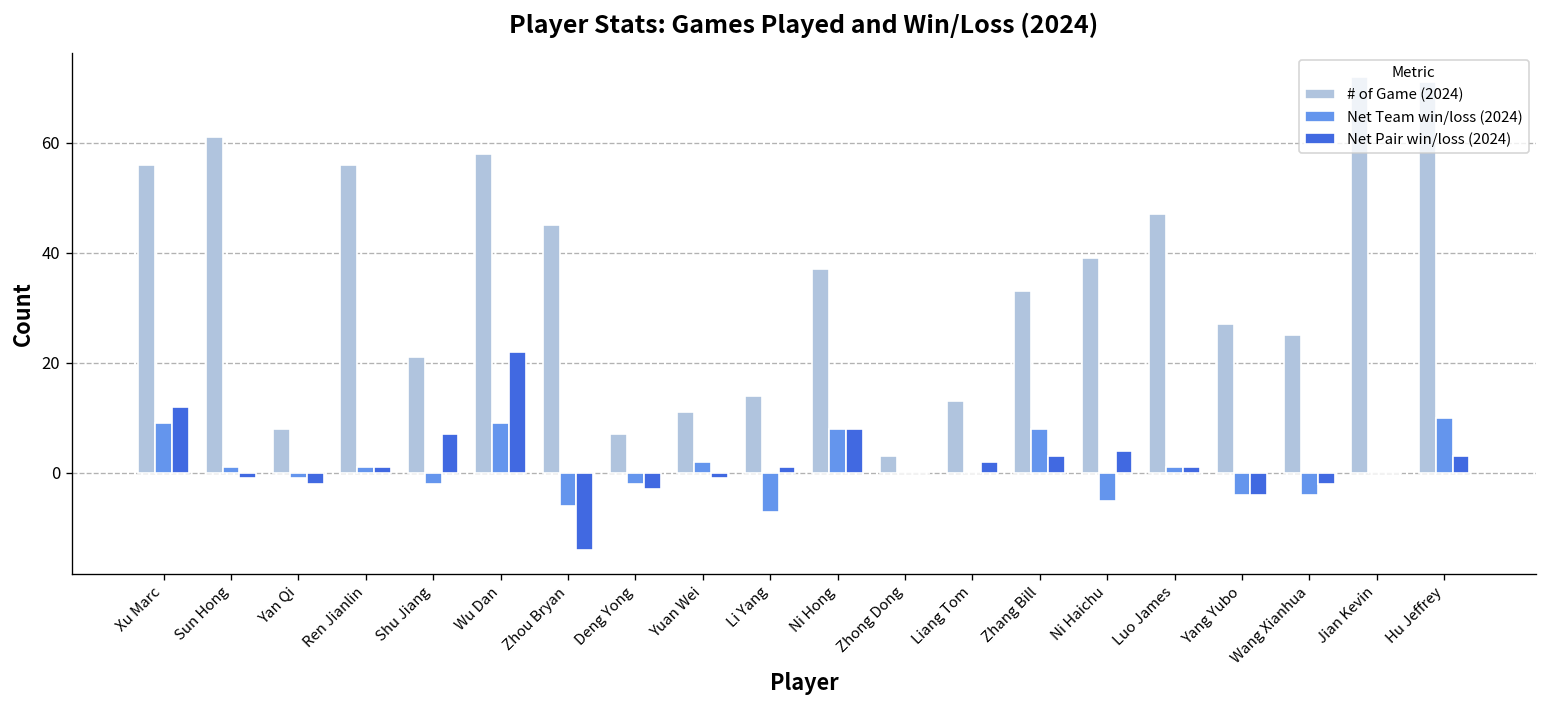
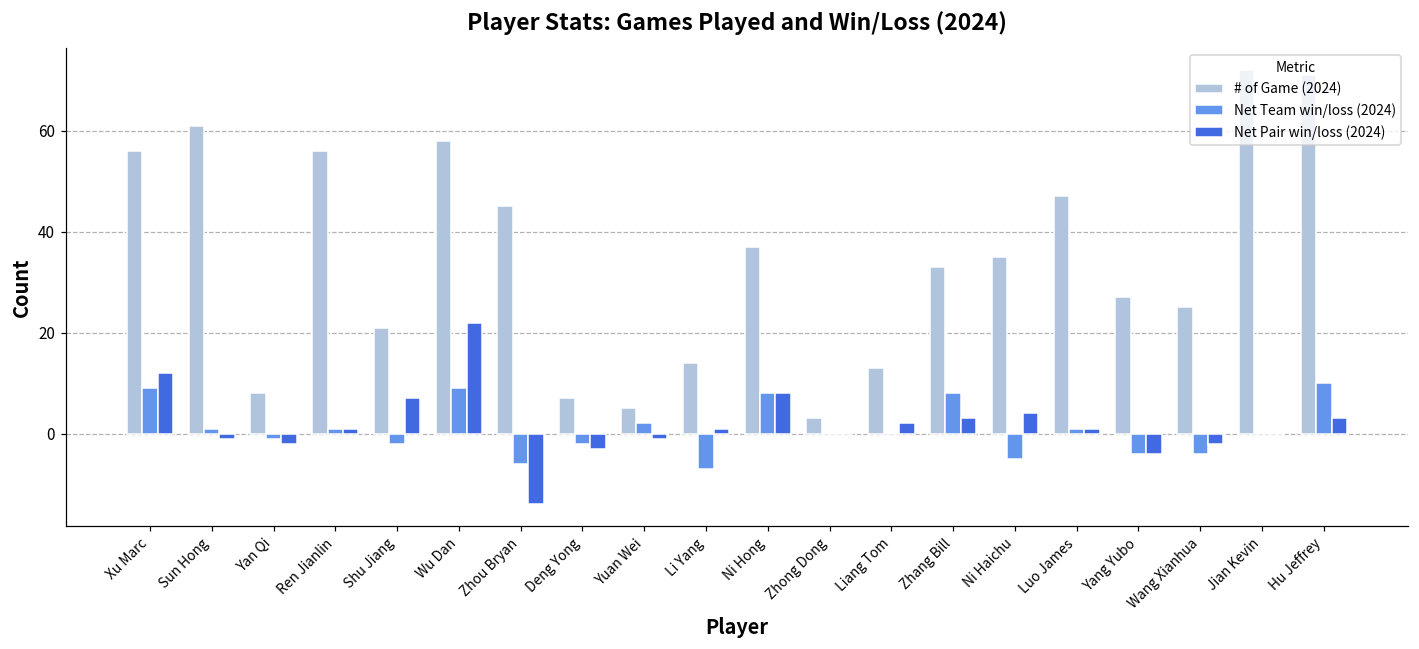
# of Game (2024), Yuan Wei: 11 -> 5
# of Game (2024), Ni Haichu: 39 -> 35
